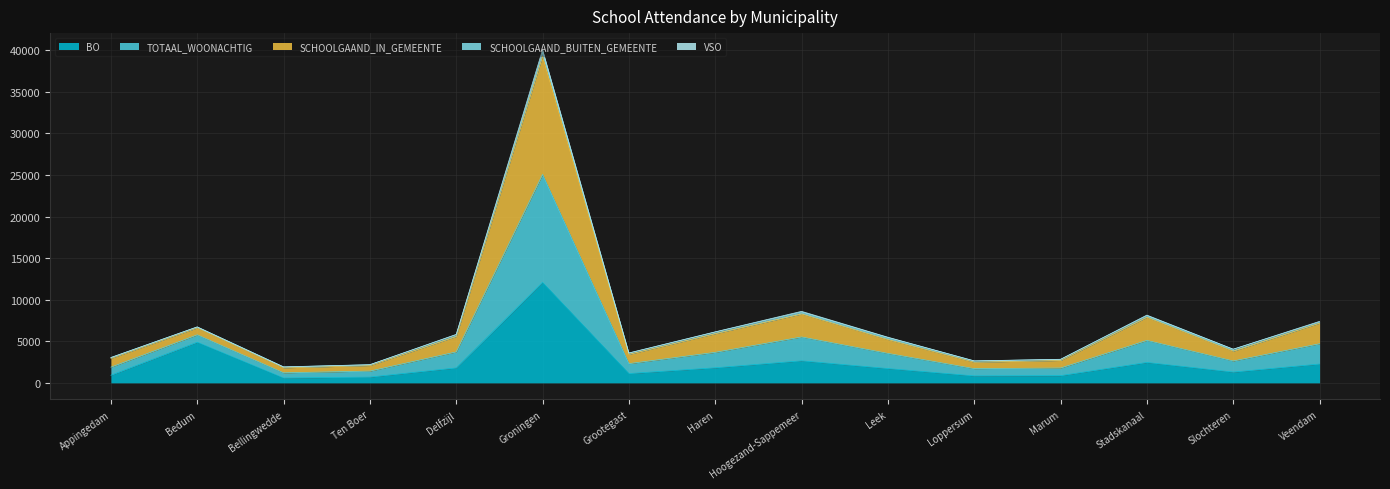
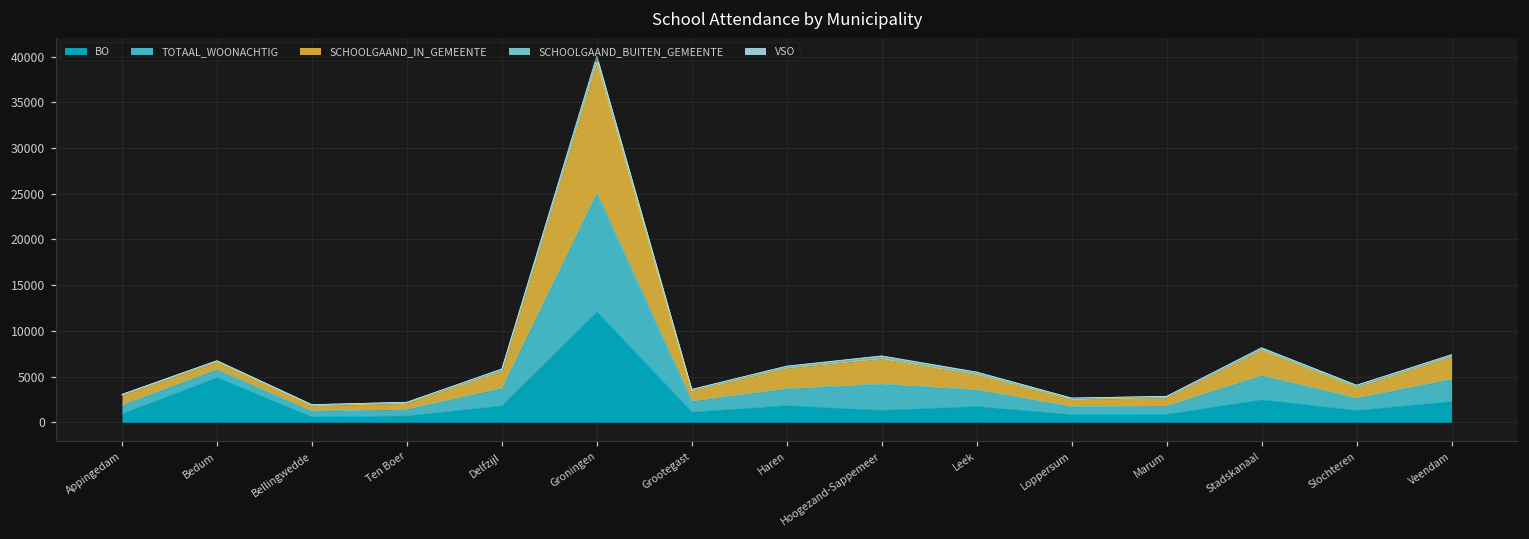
BO, Hoogezand-Sappemeer: 3000 -> 1000
